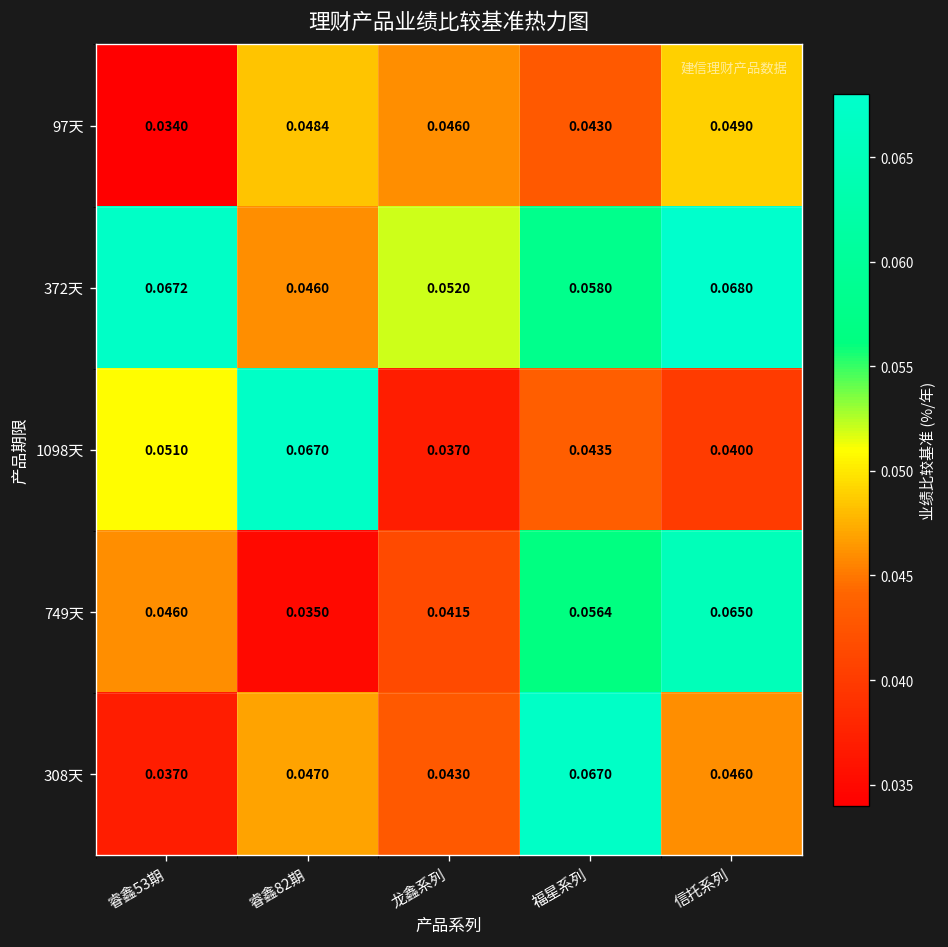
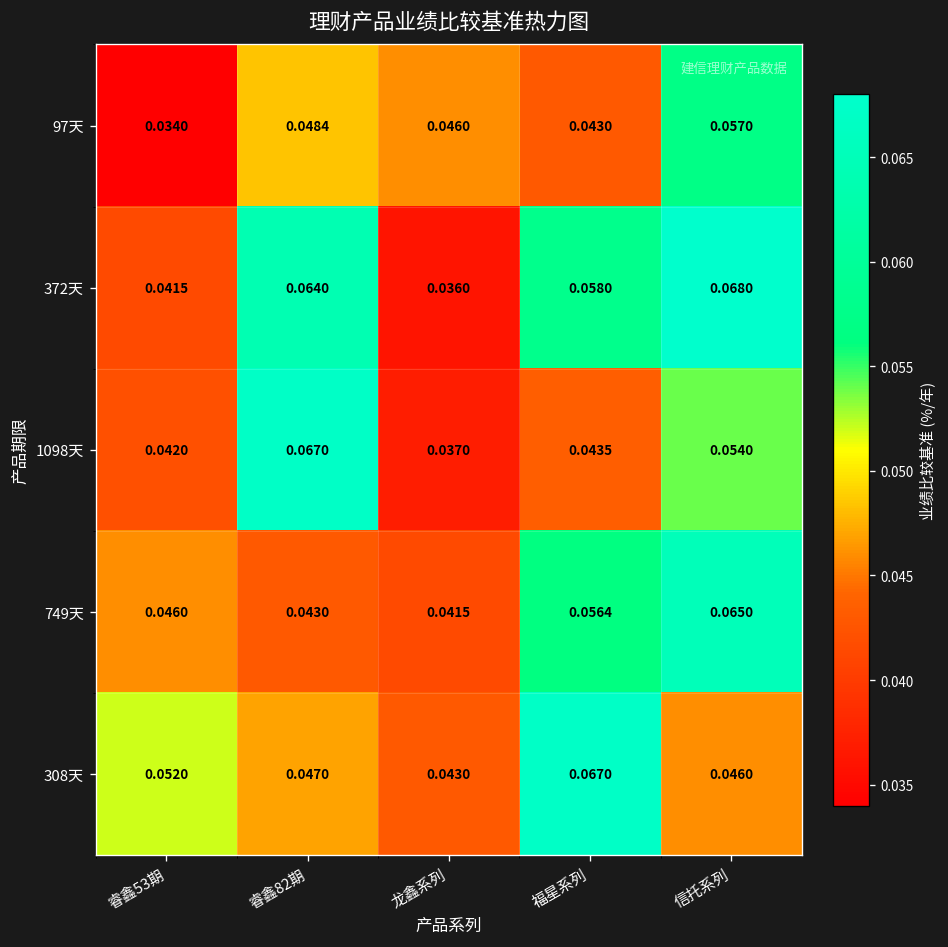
97天, 信托系列: 0.0490 -> 0.0570
372天, 睿鑫53期: 0.0672 -> 0.0415
372天, 睿鑫82期: 0.0460 -> 0.0640
372天, 龙鑫系列: 0.0520 -> 0.0360
1098天, 睿鑫53期: 0.0510 -> 0.0420
1098天, 信托系列: 0.0400 -> 0.0540
749天, 睿鑫82期: 0.0350 -> 0.0430
308天, 睿鑫53期: 0.0370 -> 0.0520
